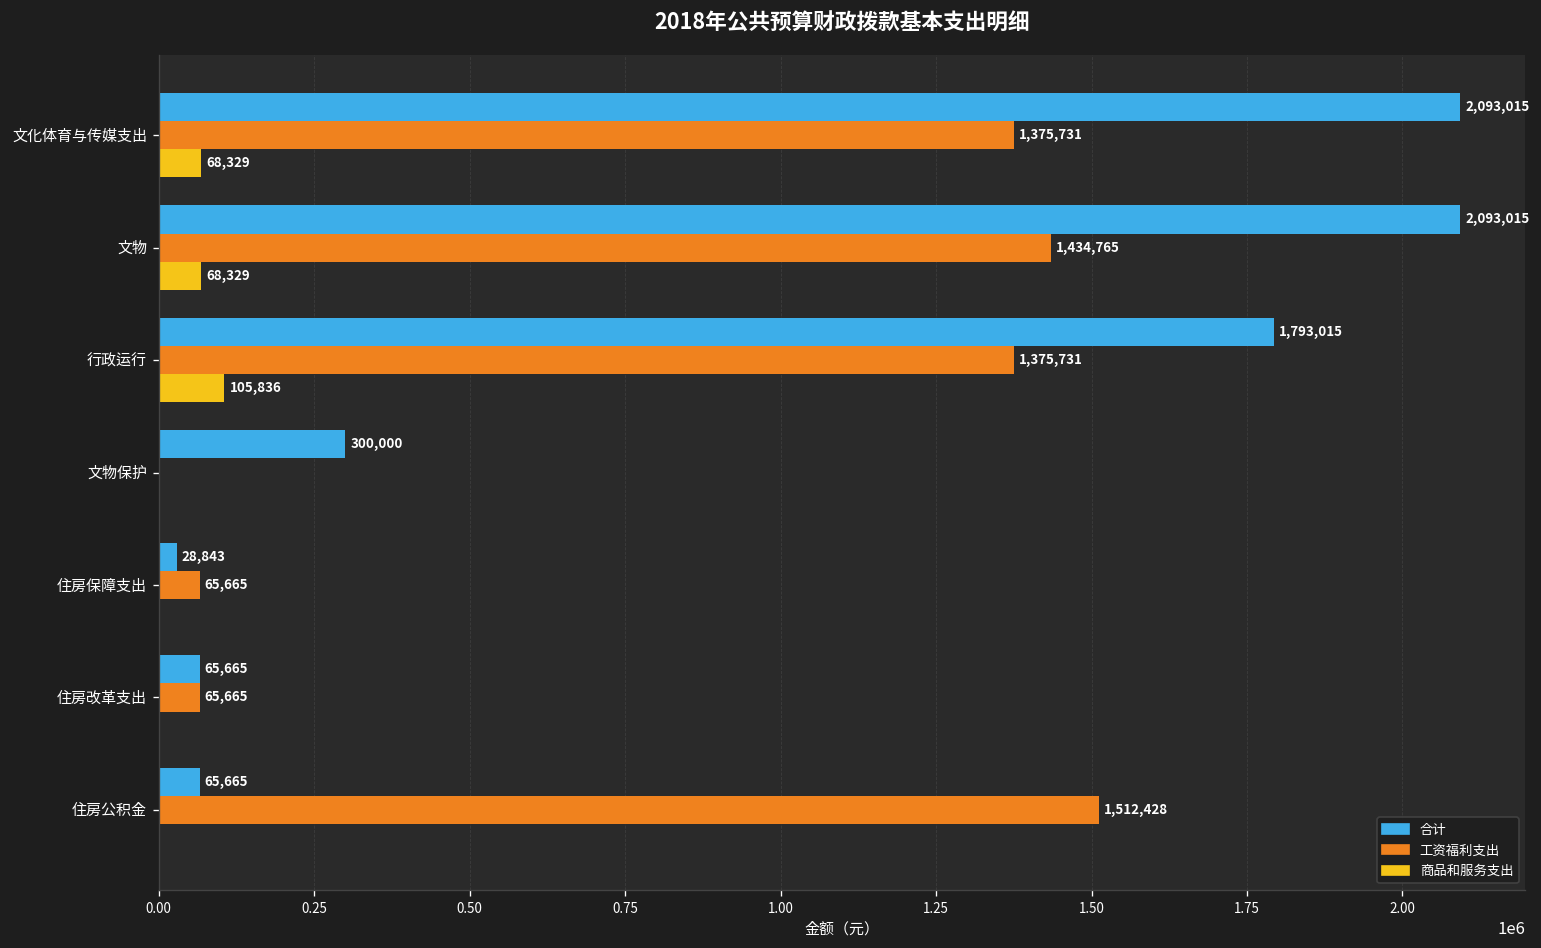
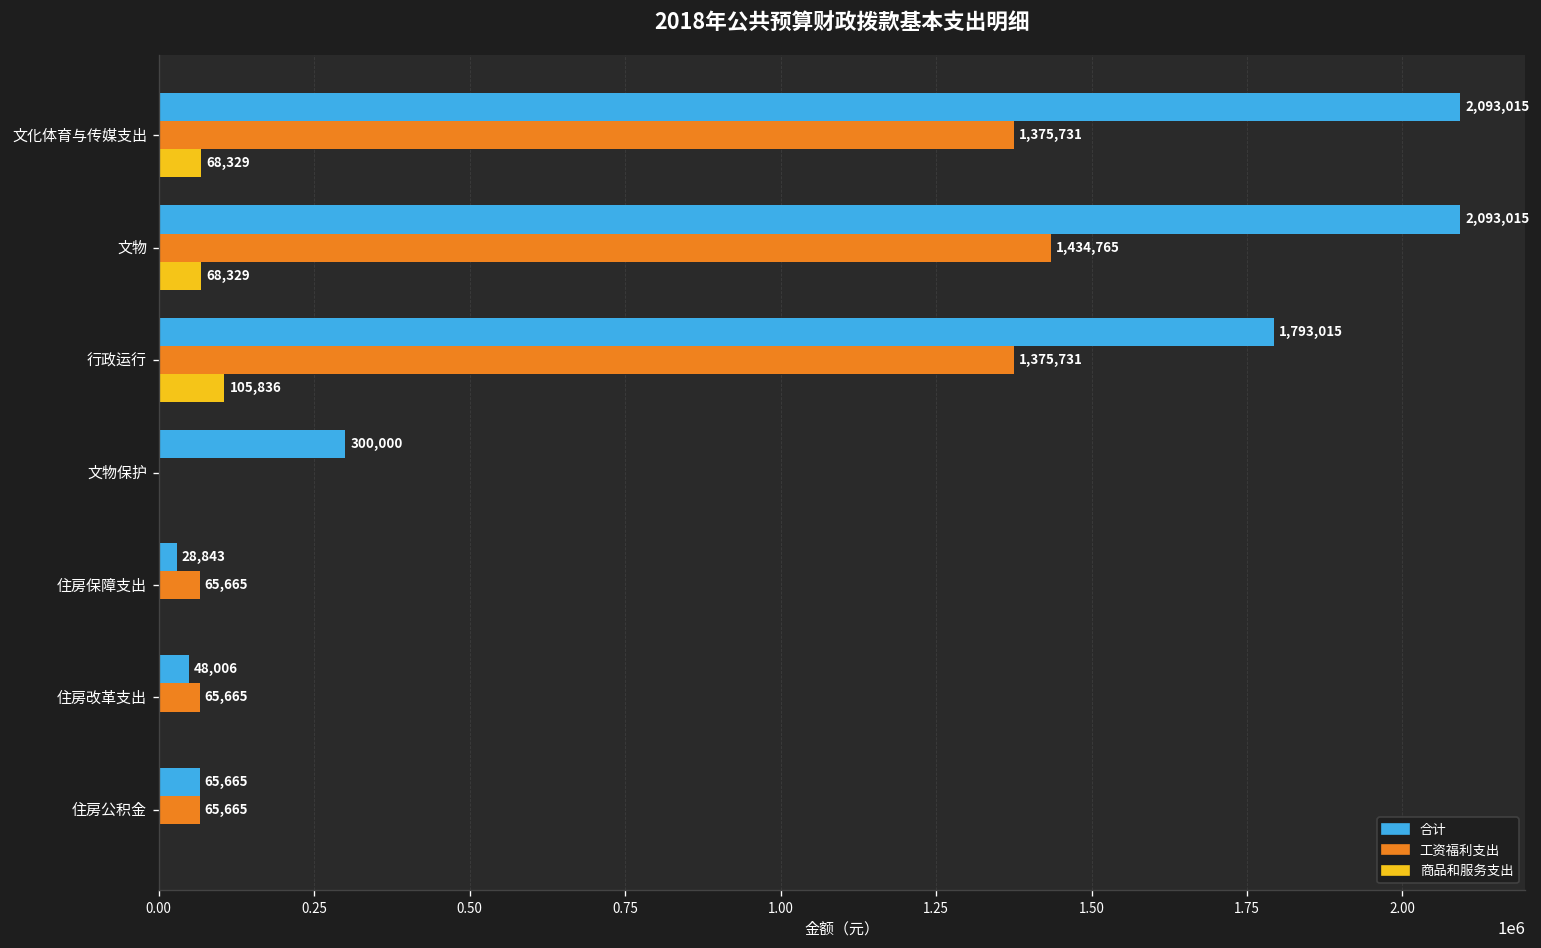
合计, 住房改革支出: 65,665 -> 48,006
工资福利支出, 住房公积金: 1,512,428 -> 65,665
